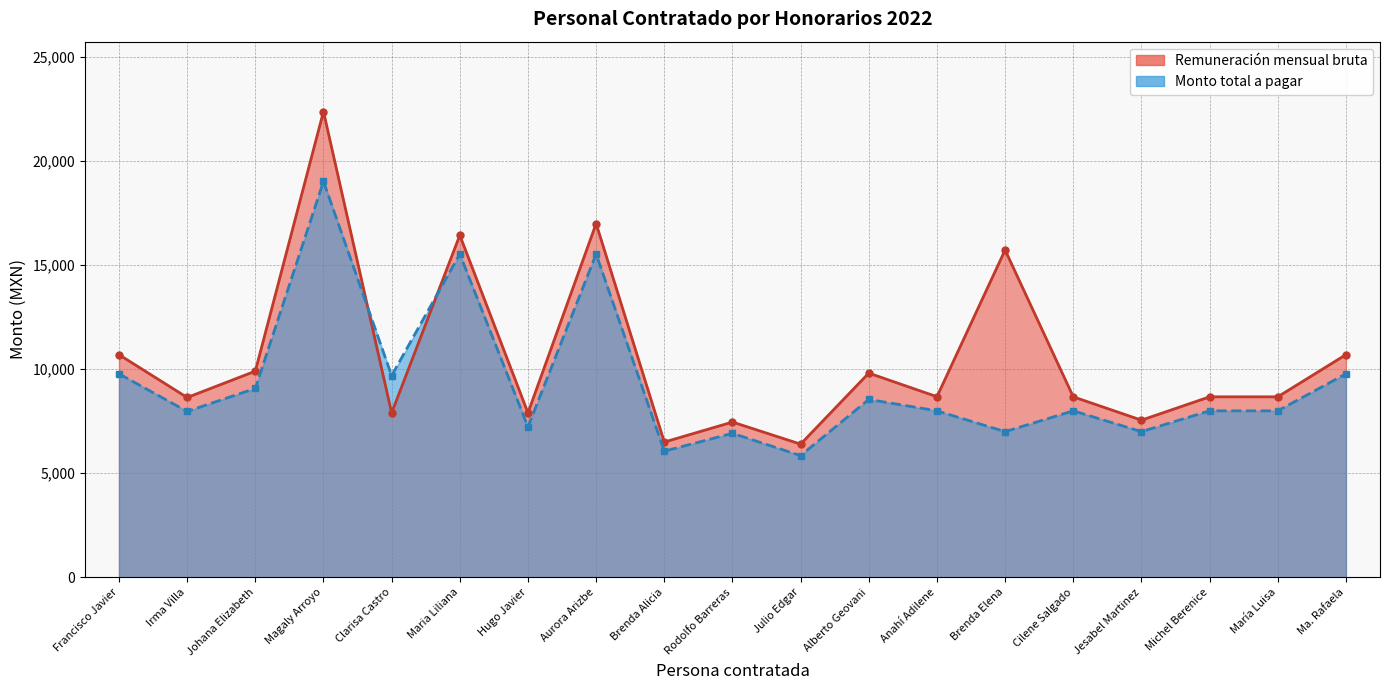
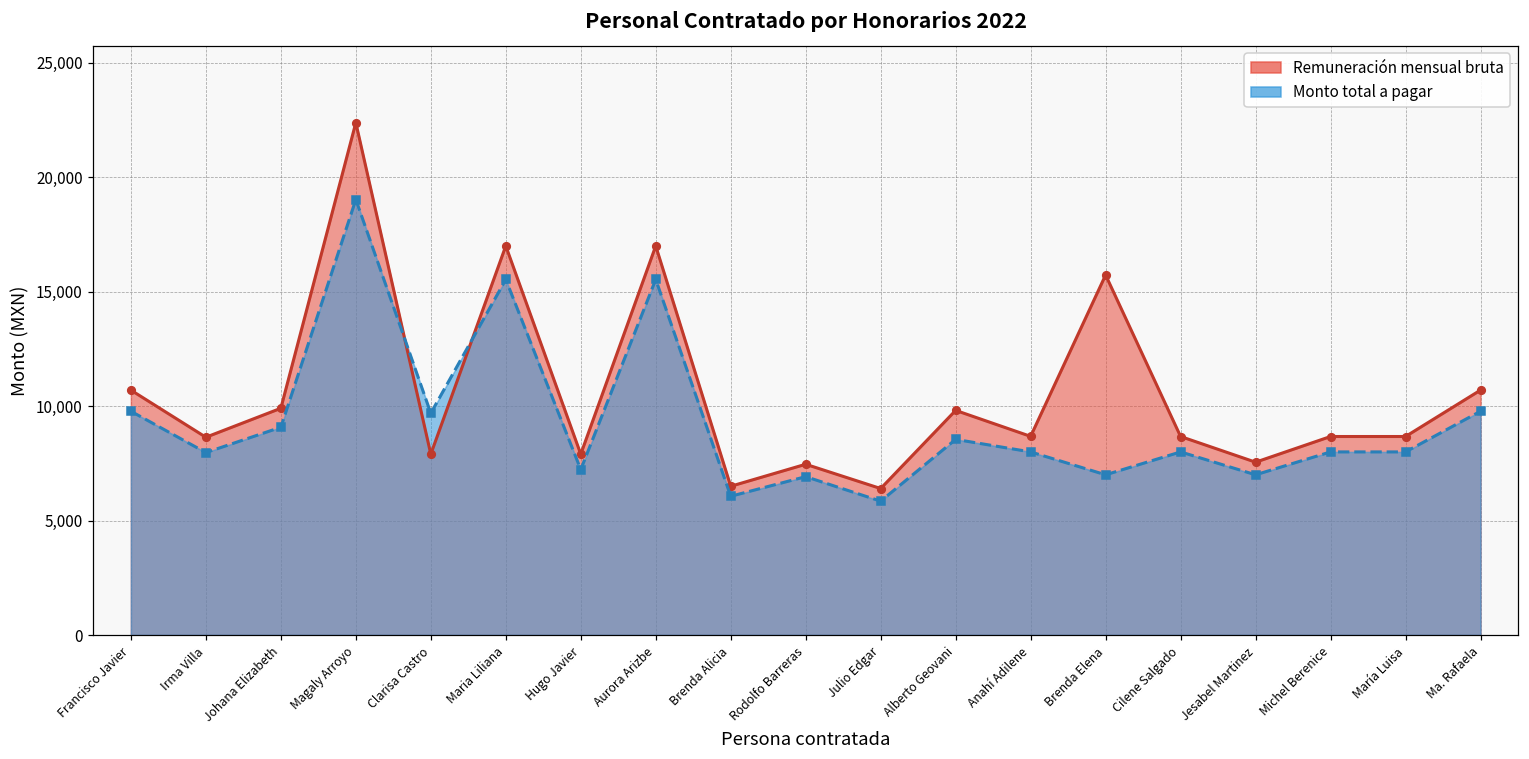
Remuneración mensual bruta, Maria Liliana: 16,400 -> 17,000
